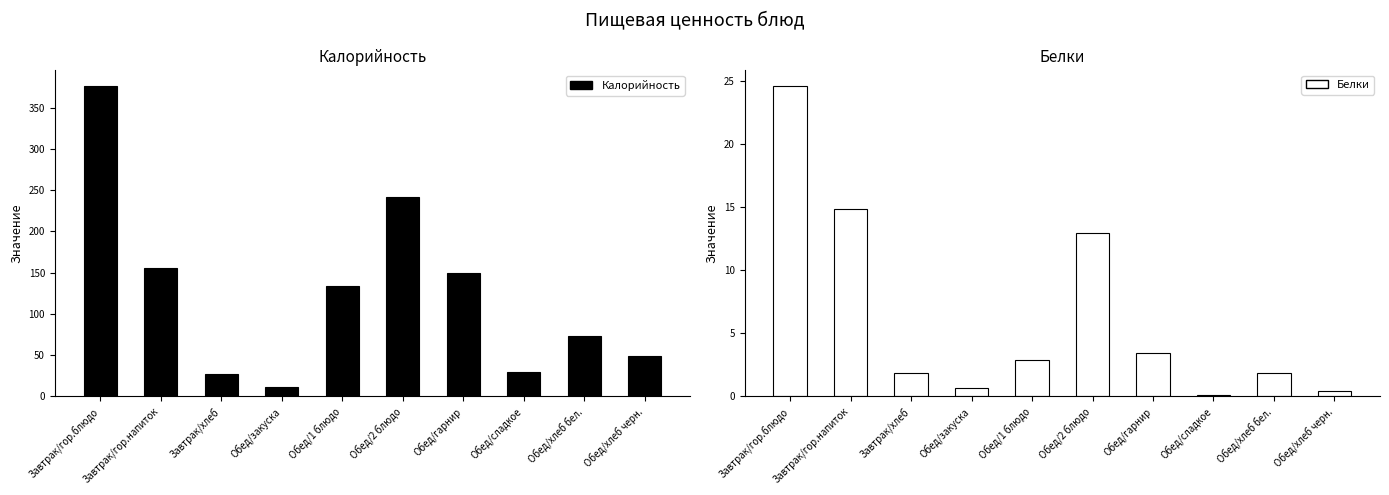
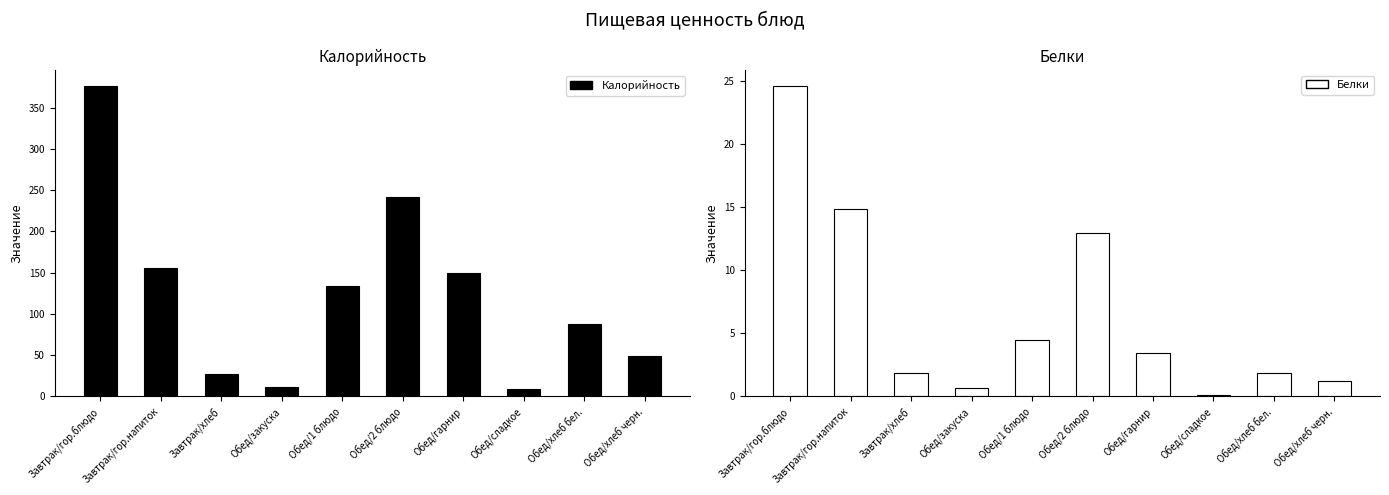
Калорийность, Обед/сладкое: 30 -> 10
Калорийность, Обед/хлеб бел.: 70 -> 90
Белки, Обед/1 блюдо: 2.8 -> 4.4
Белки, Обед/хлеб черн.: 0.4 -> 1.2
